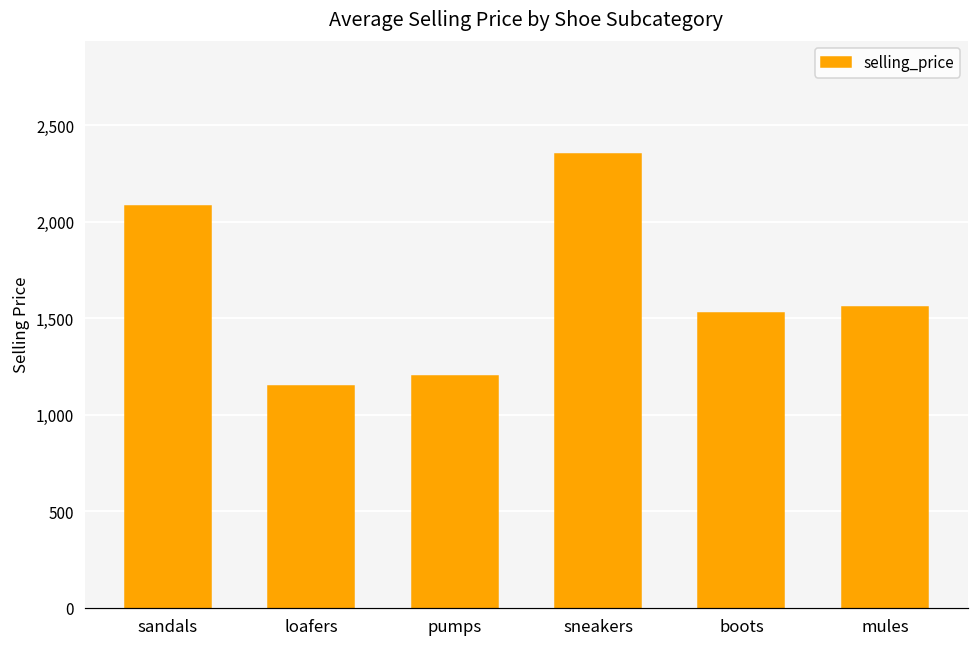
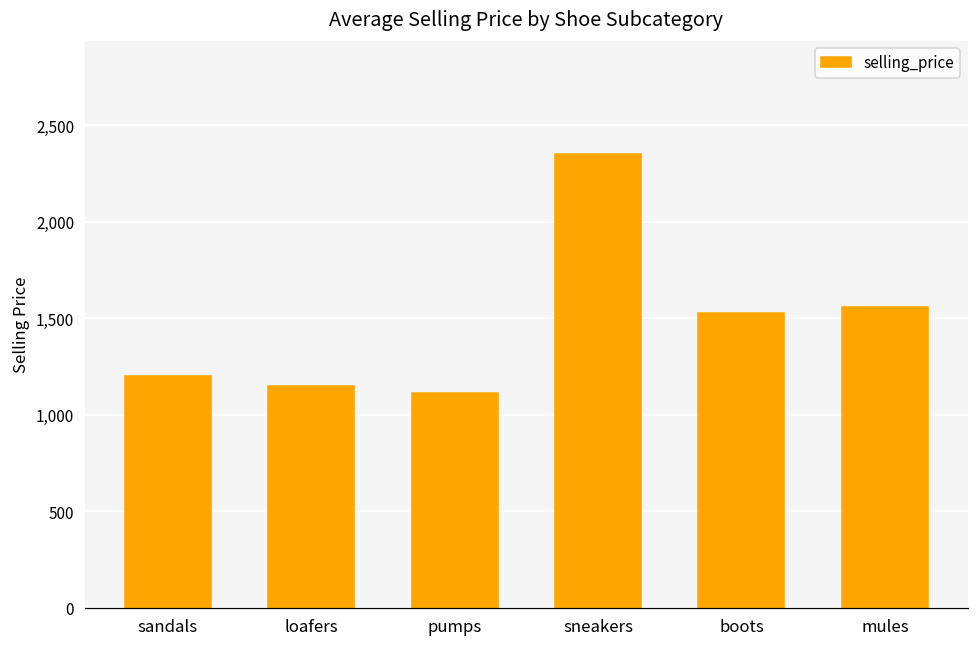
sandals: 2,080 -> 1,200
pumps: 1,200 -> 1,110
